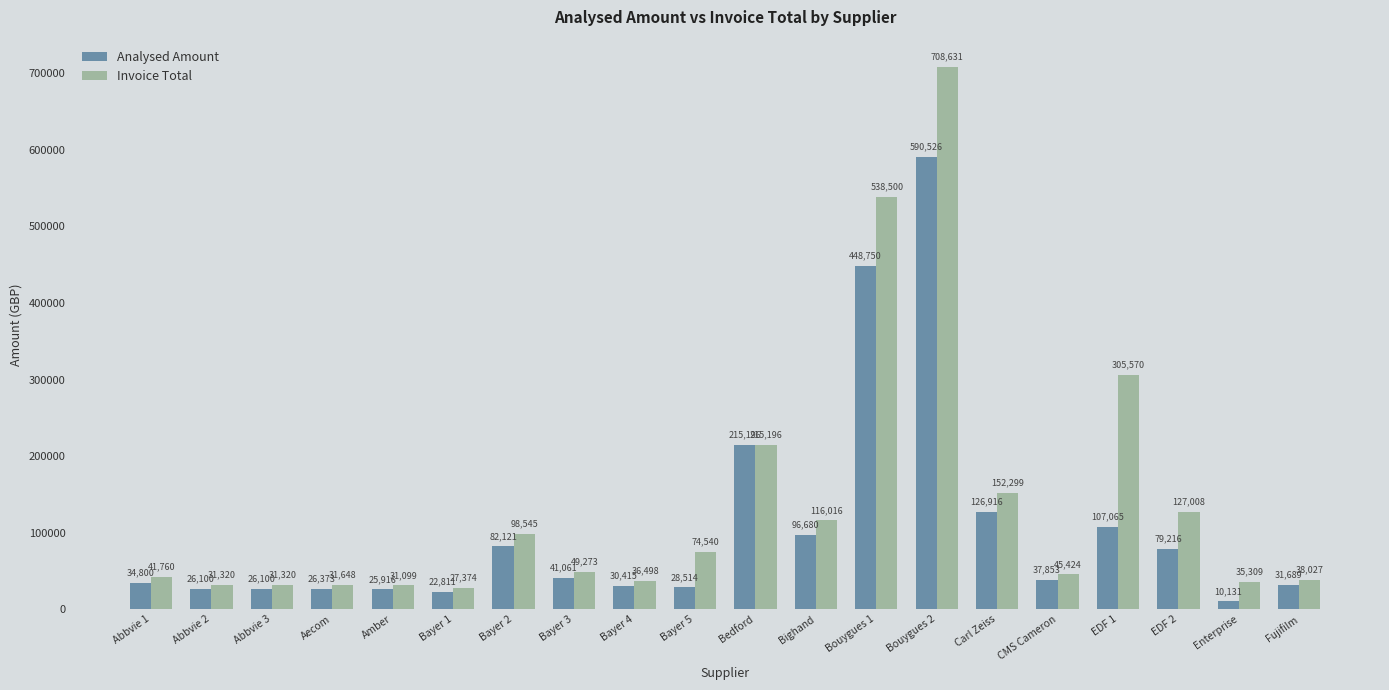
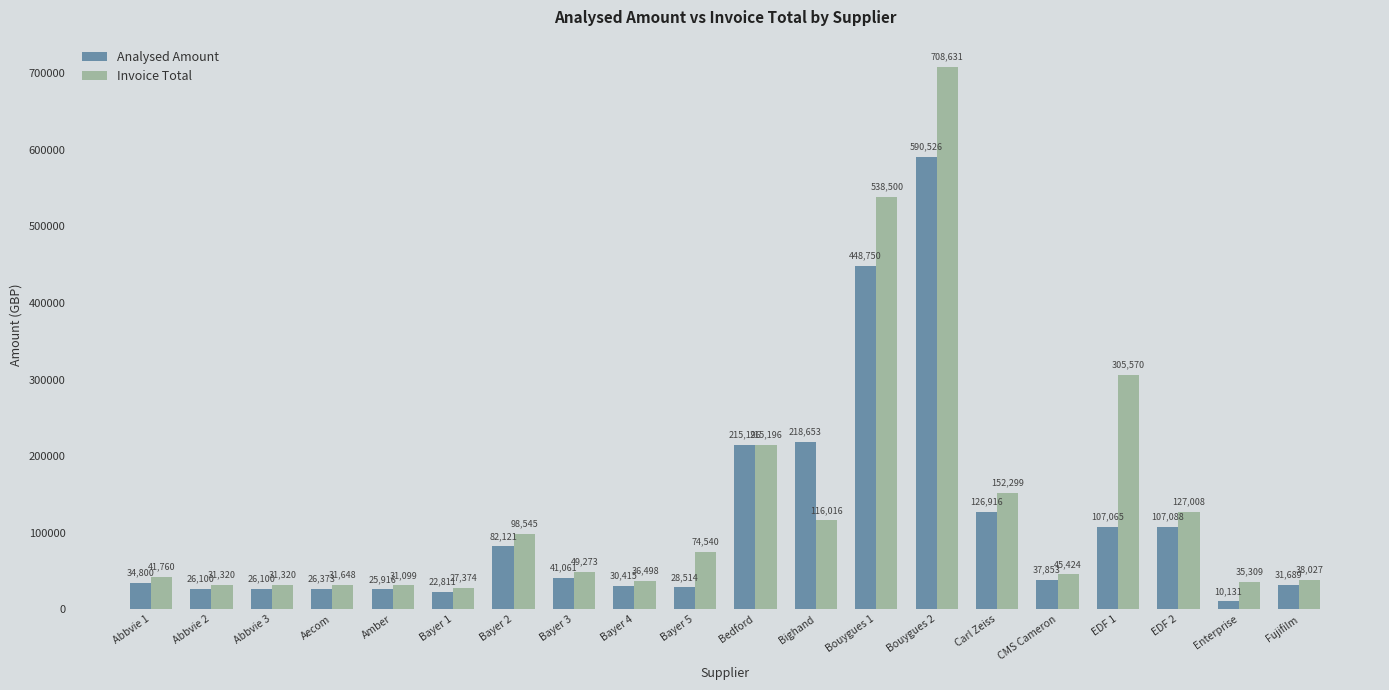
Analysed Amount, Bighand: 96,680 -> 218,653
Analysed Amount, EDF 2: 79,216 -> 107,088
